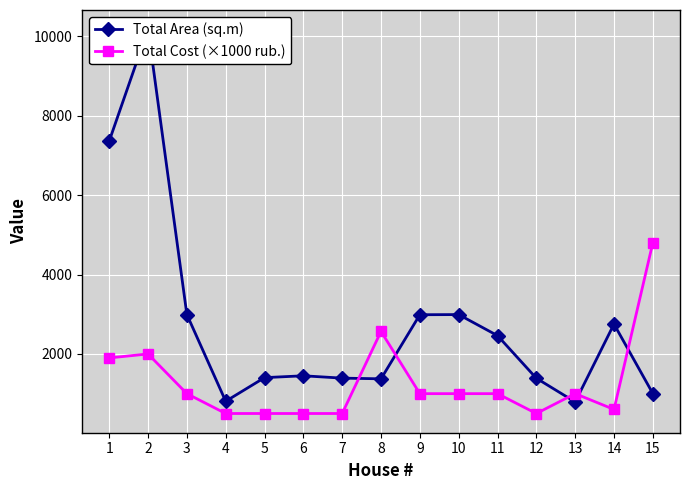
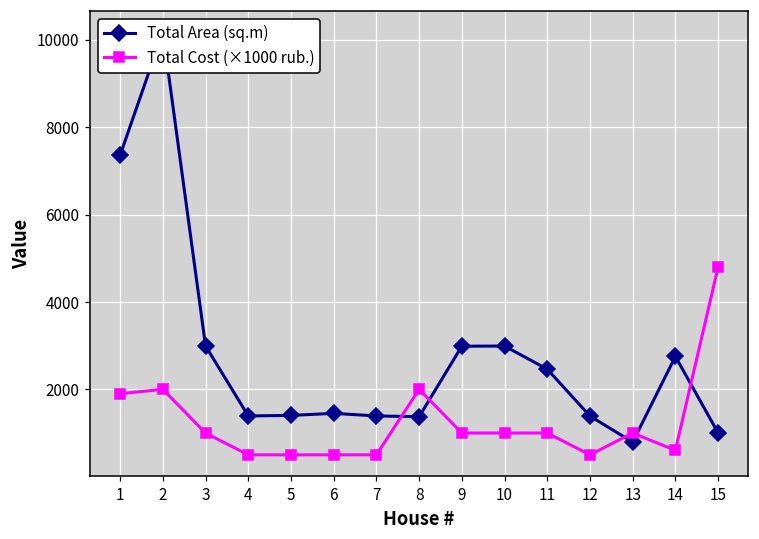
Total Area (sq.m), 4: 800 -> 1400
Total Cost (×1000 rub.), 8: 2600 -> 2000
